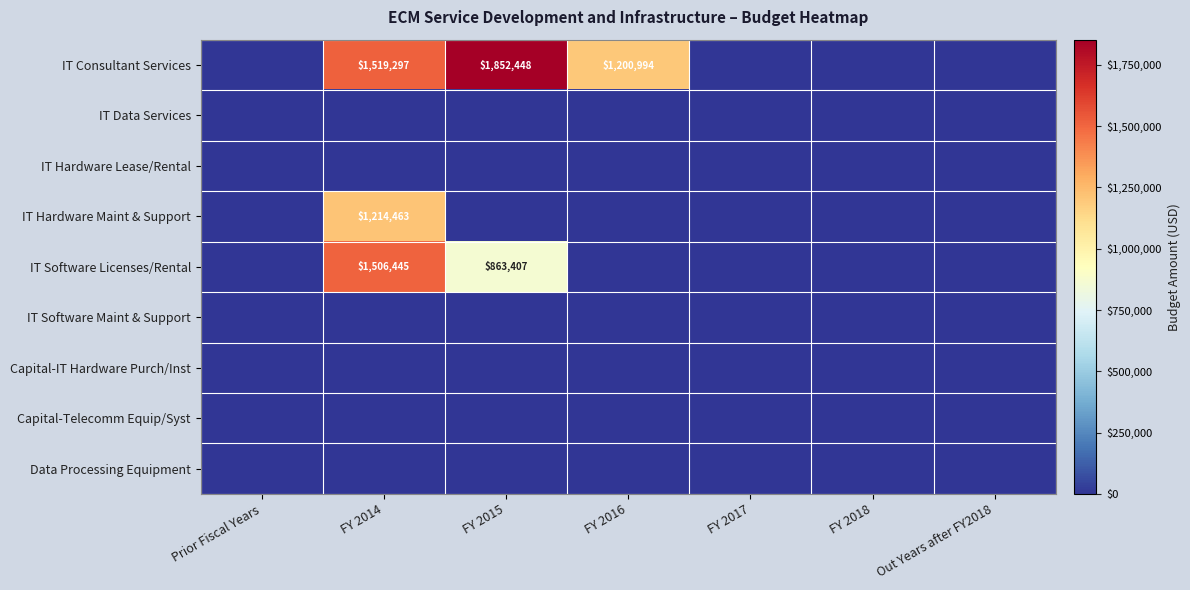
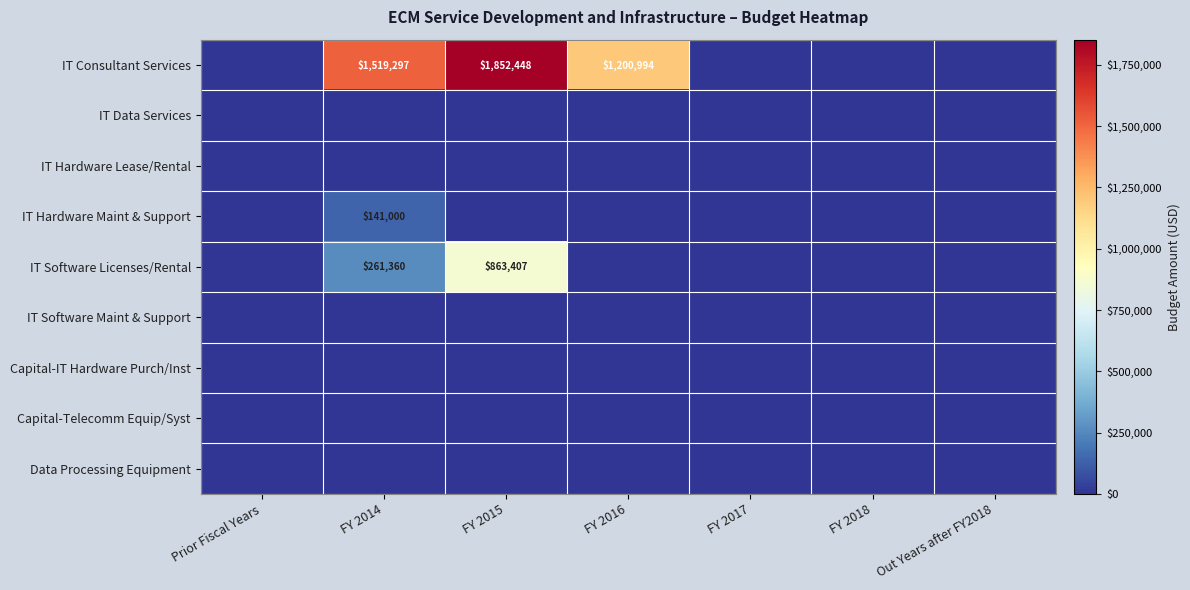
IT Hardware Maint & Support, FY 2014: $1,214,463 -> $141,000
IT Software Licenses/Rental, FY 2014: $1,506,445 -> $261,360
